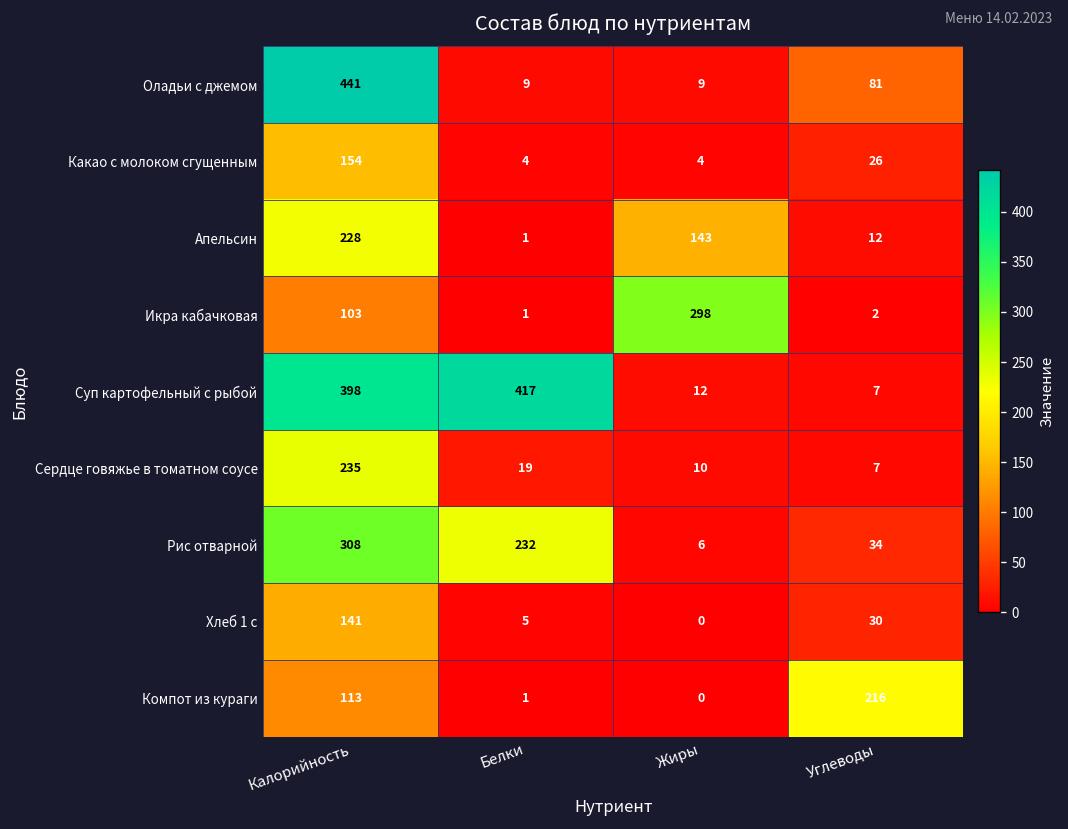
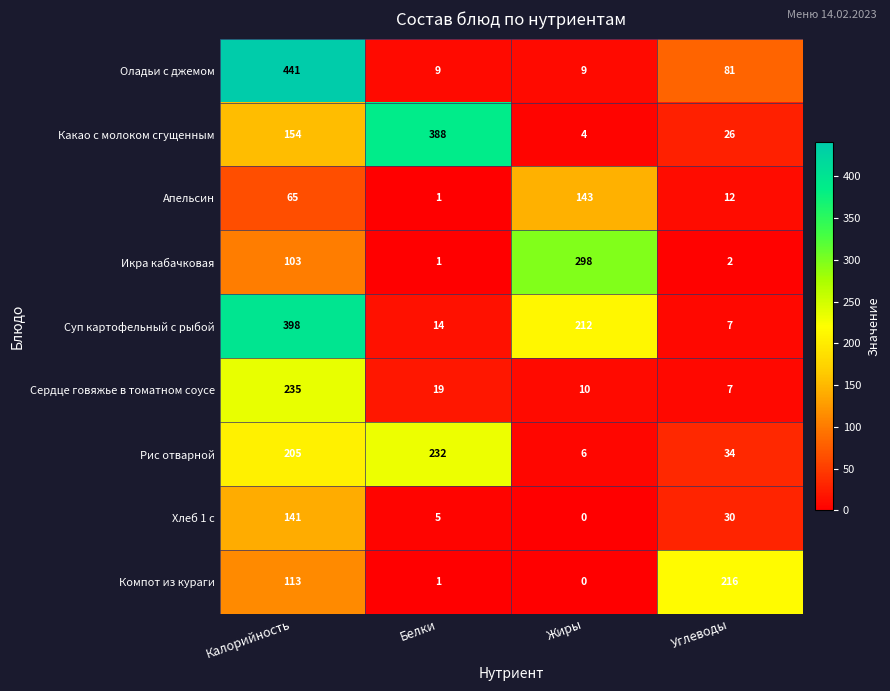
Какао с молоком сгущенным, Белки: 4 -> 388
Апельсин, Калорийность: 228 -> 65
Суп картофельный с рыбой, Белки: 417 -> 14
Суп картофельный с рыбой, Жиры: 12 -> 212
Рис отварной, Калорийность: 308 -> 205
